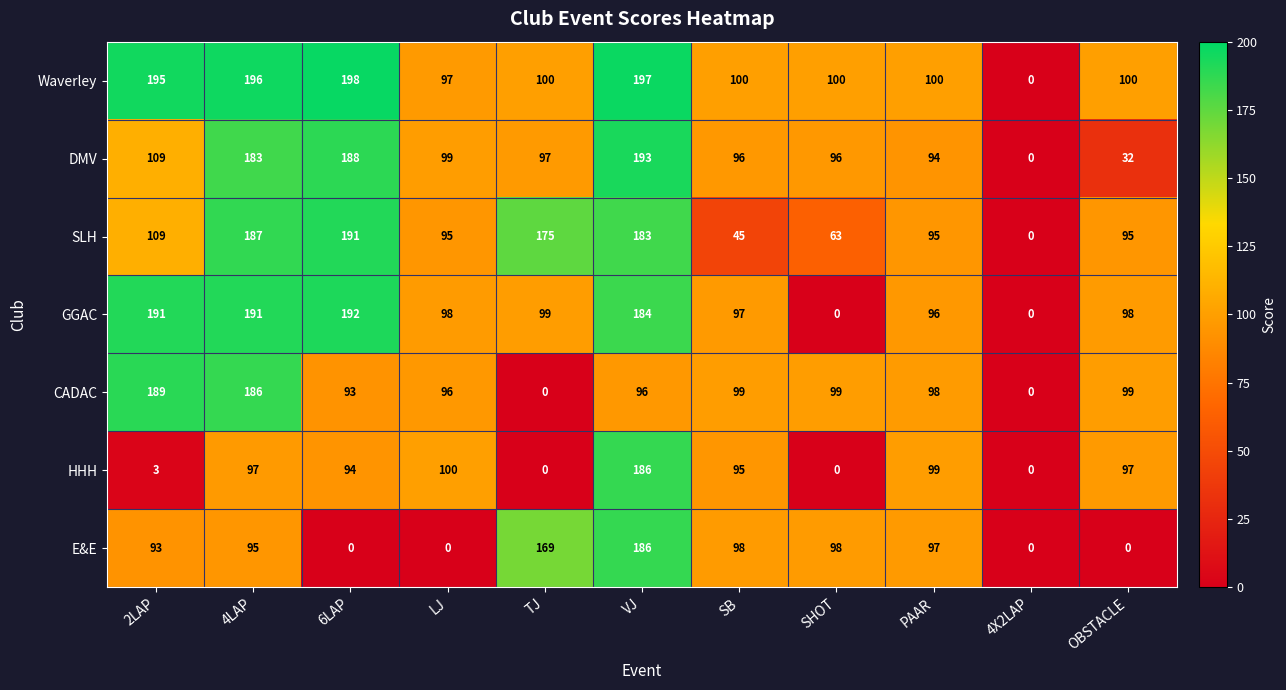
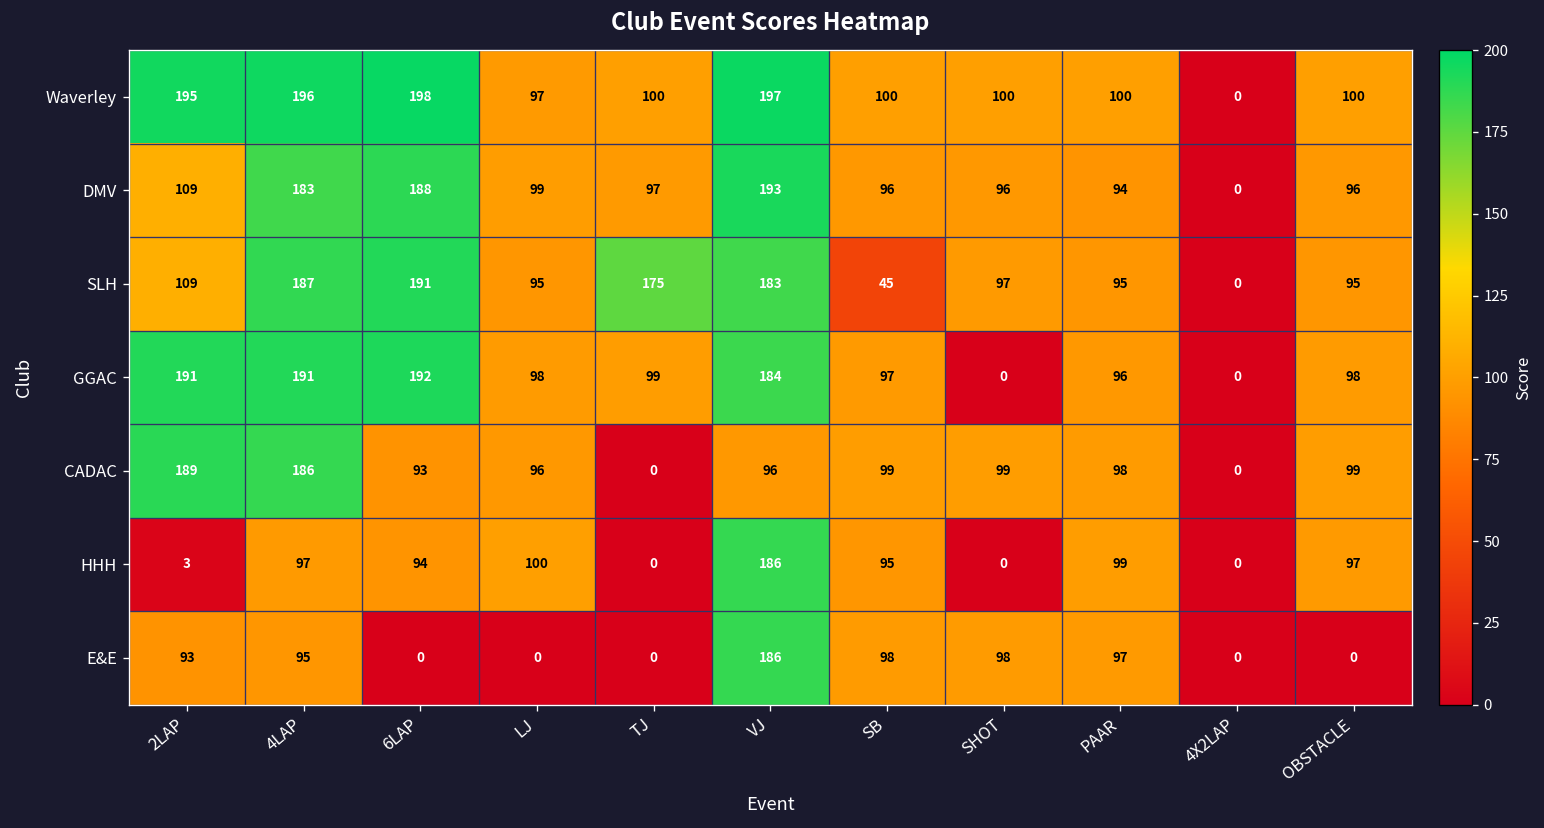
DMV, OBSTACLE: 32 -> 96
SLH, SHOT: 63 -> 97
E&E, TJ: 169 -> 0
